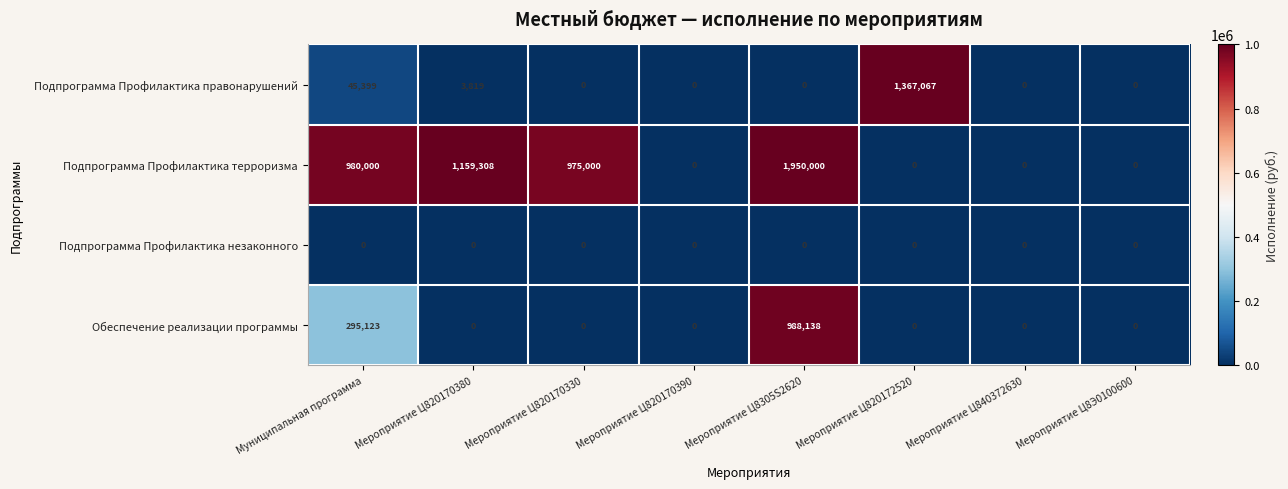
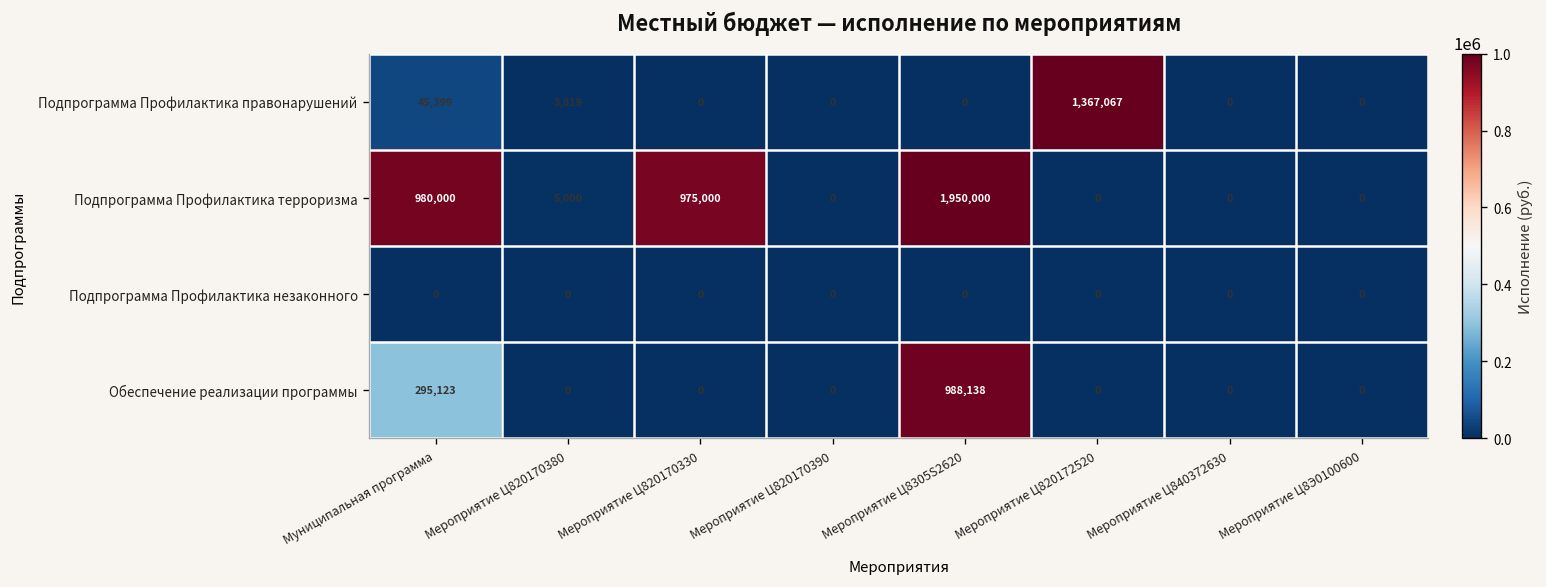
Подпрограмма Профилактика терроризма, Мероприятие Ц820170380: 1,159,308 -> 5,000
